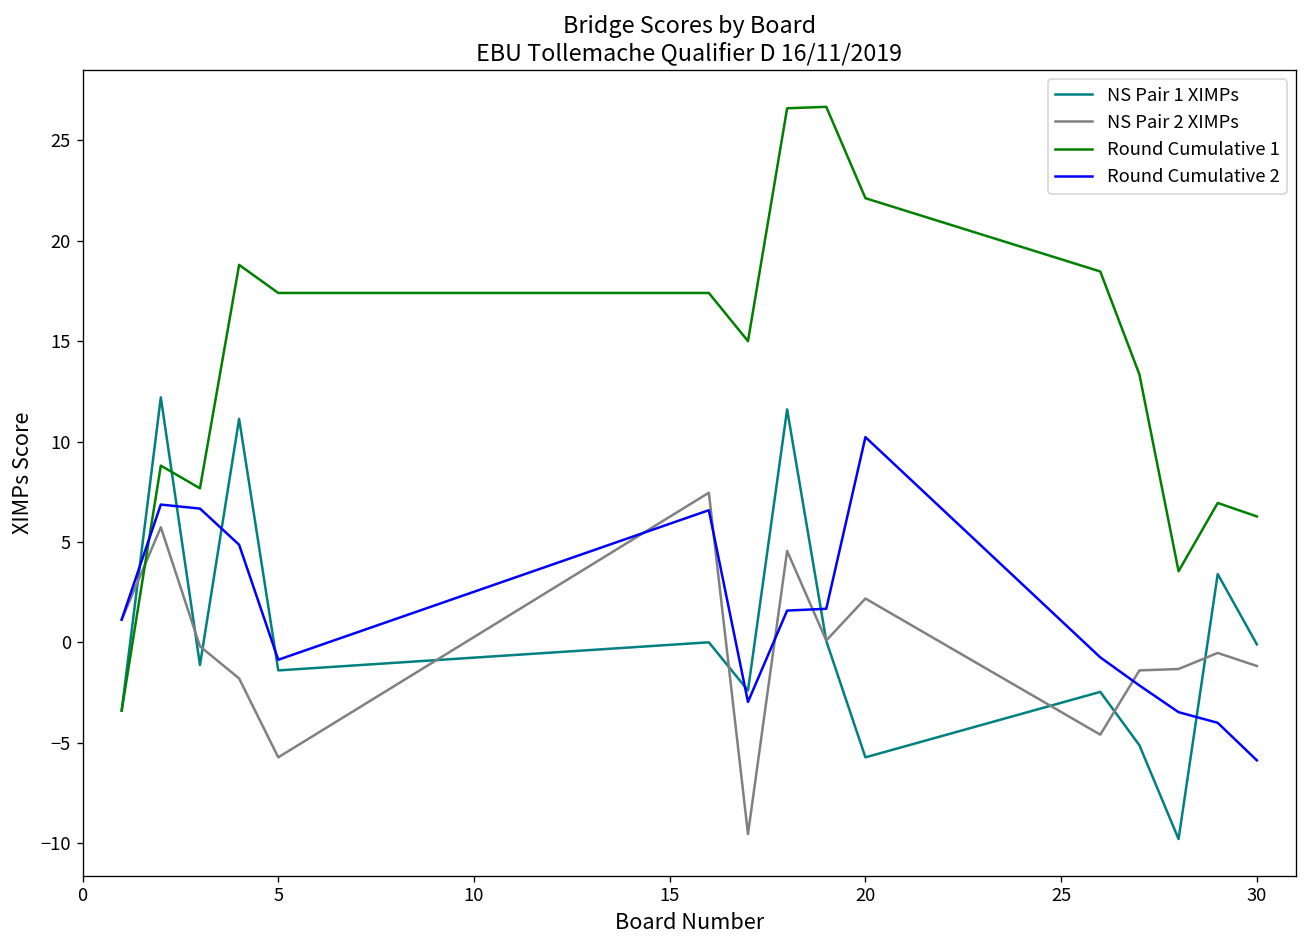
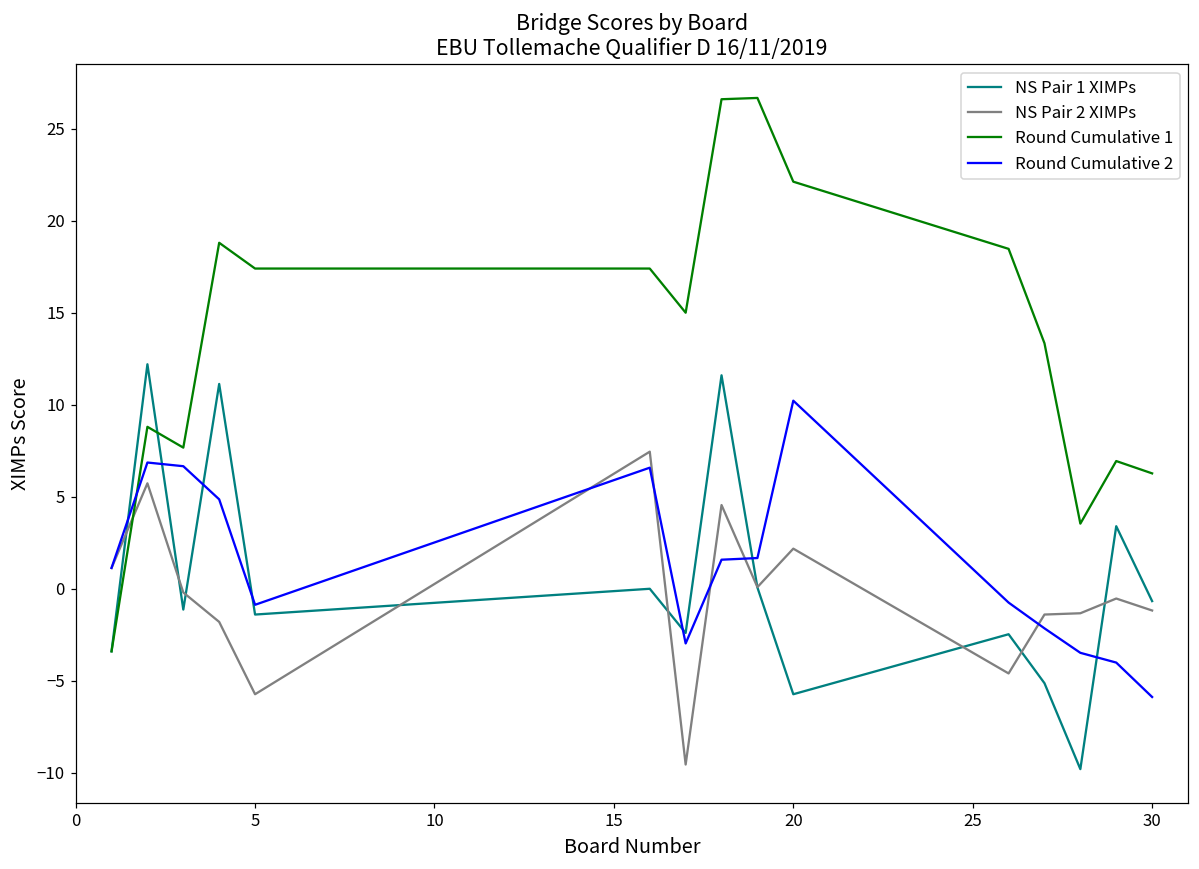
NS Pair 1 XIMPs, 30: -0.1 -> -0.7
